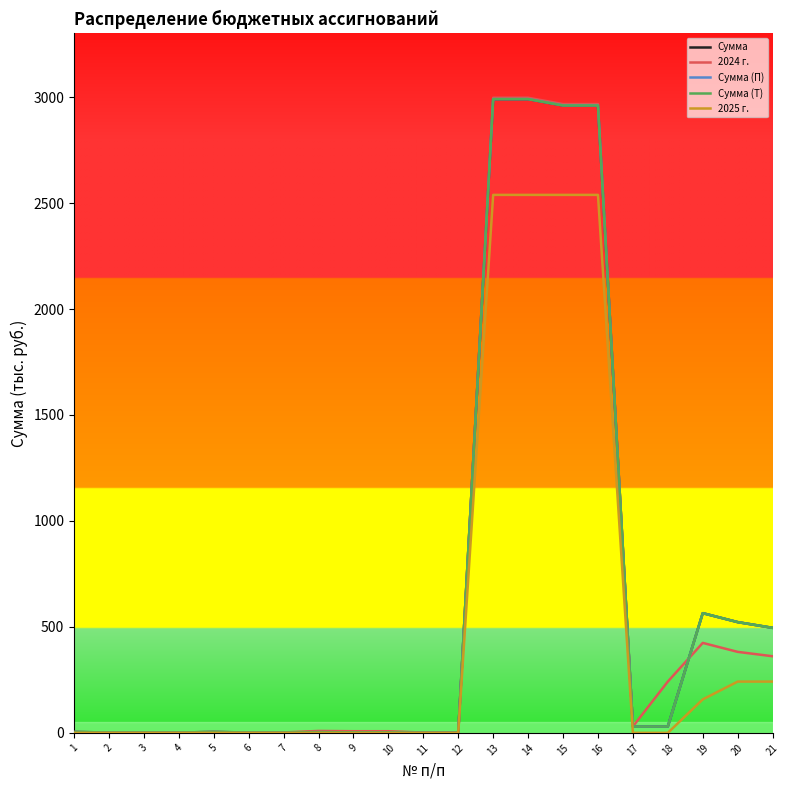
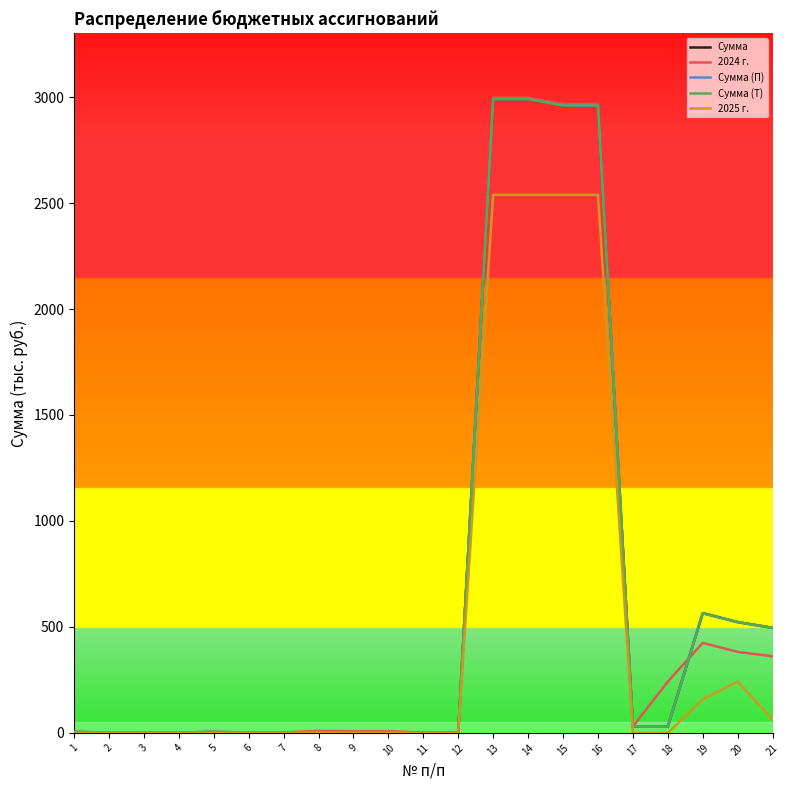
2025 г., 21: 240 -> 60
